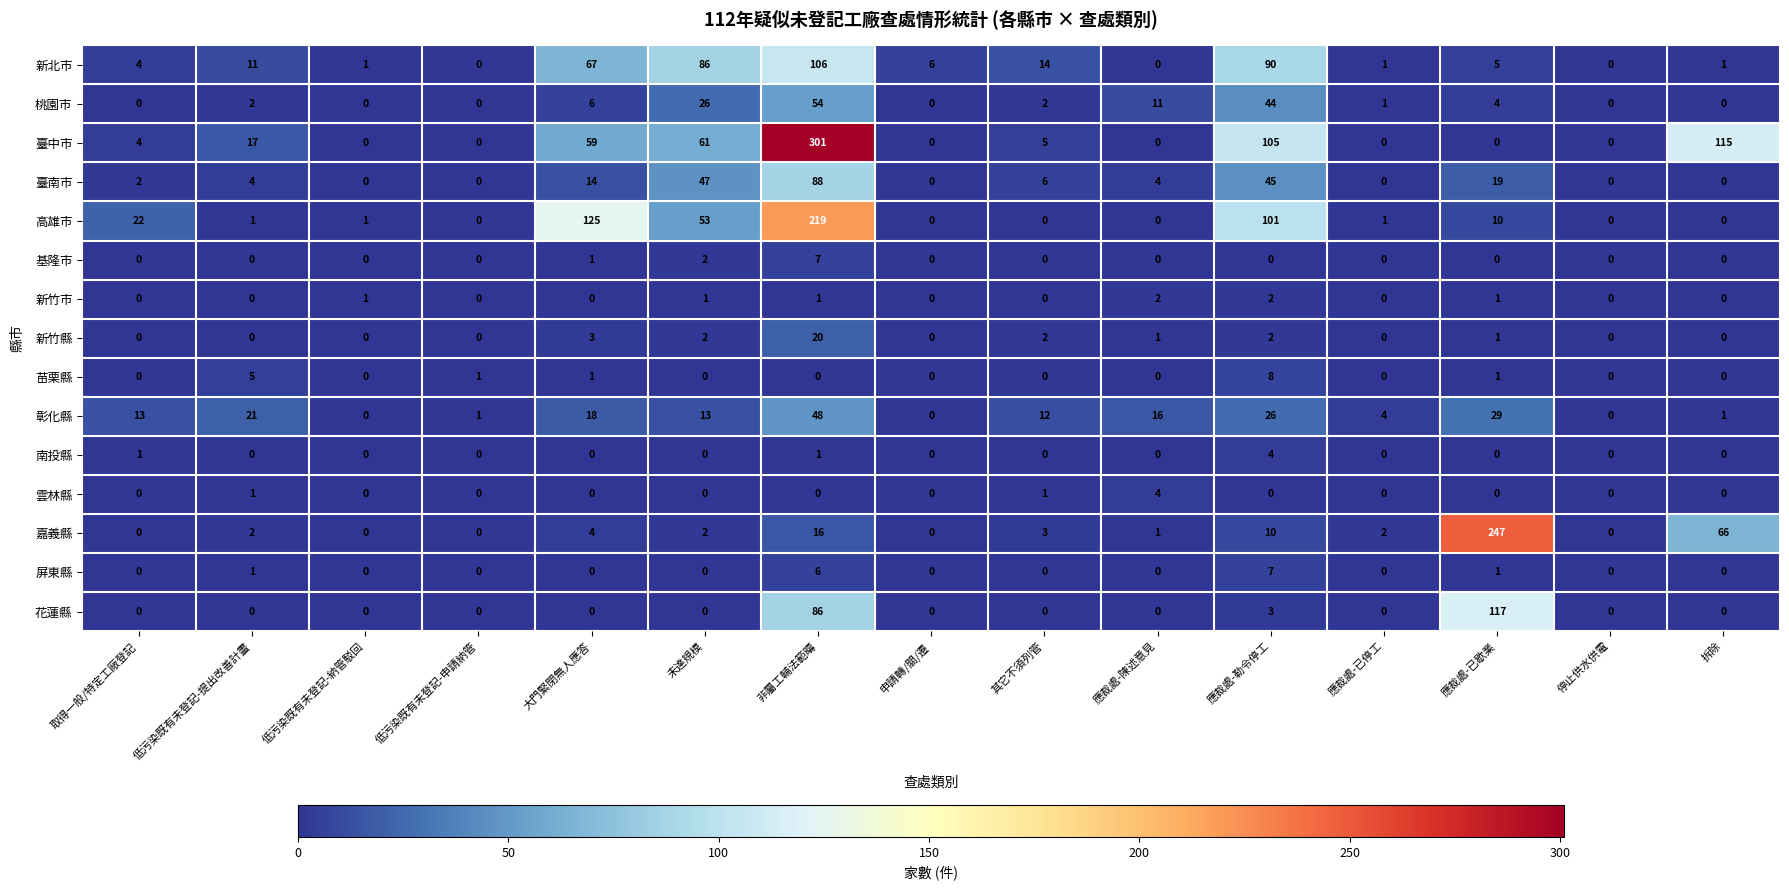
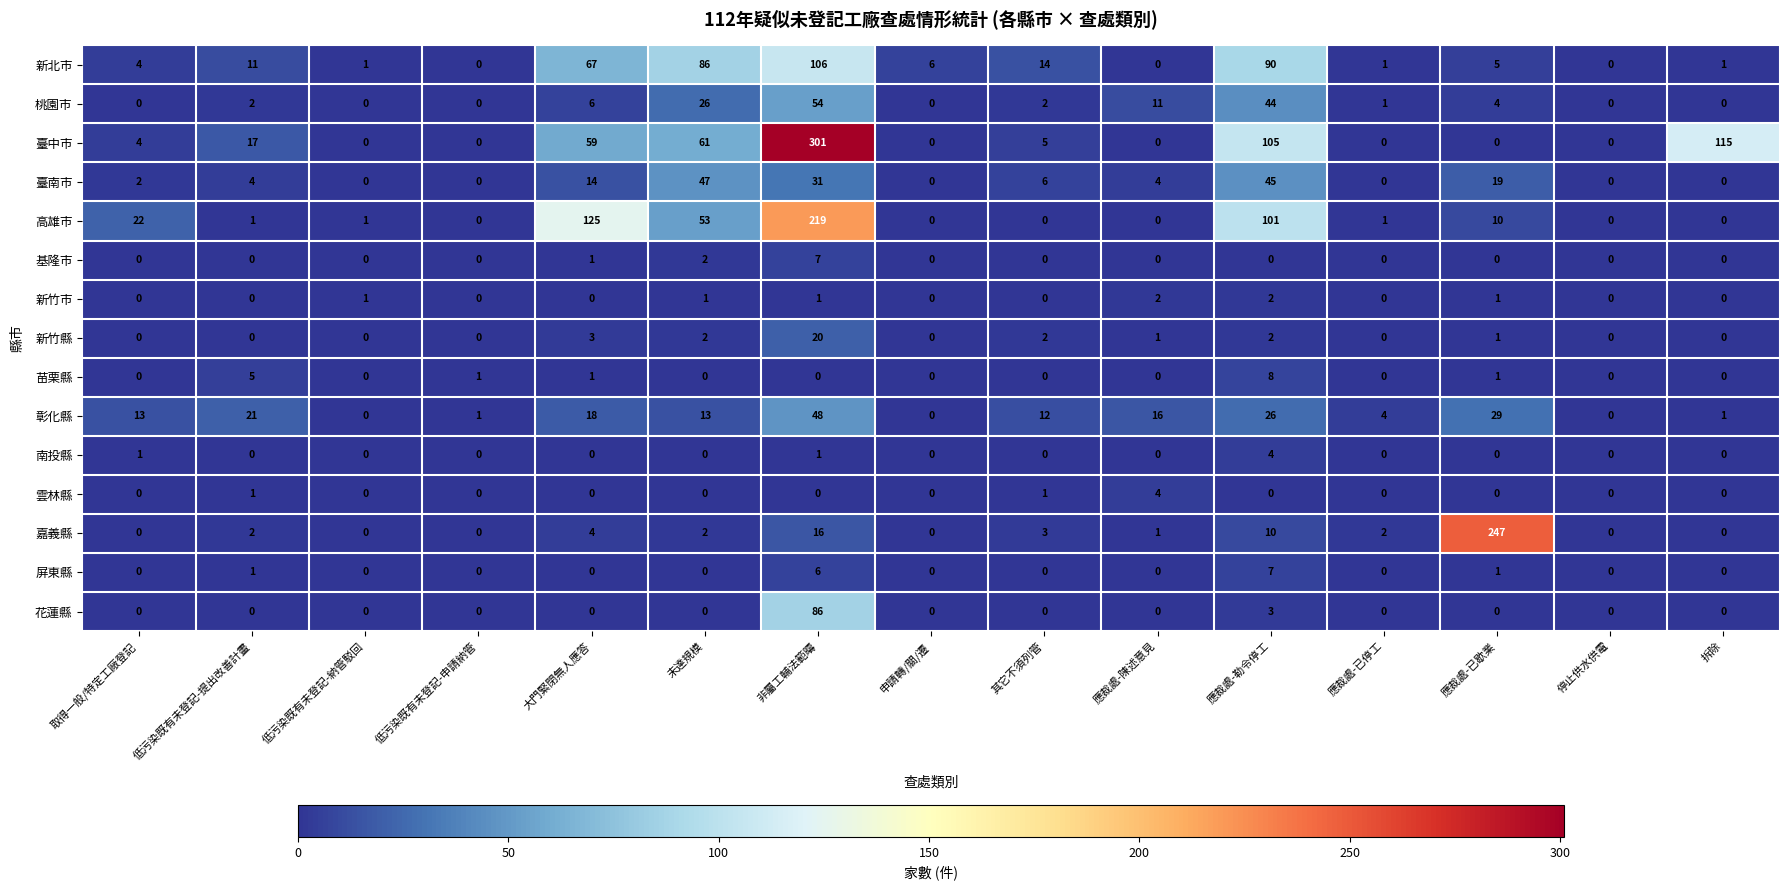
臺南市, 非屬工輔法範疇: 88 -> 31
嘉義縣, 拆除: 66 -> 0
花蓮縣, 應裁處-已歇業: 117 -> 0
